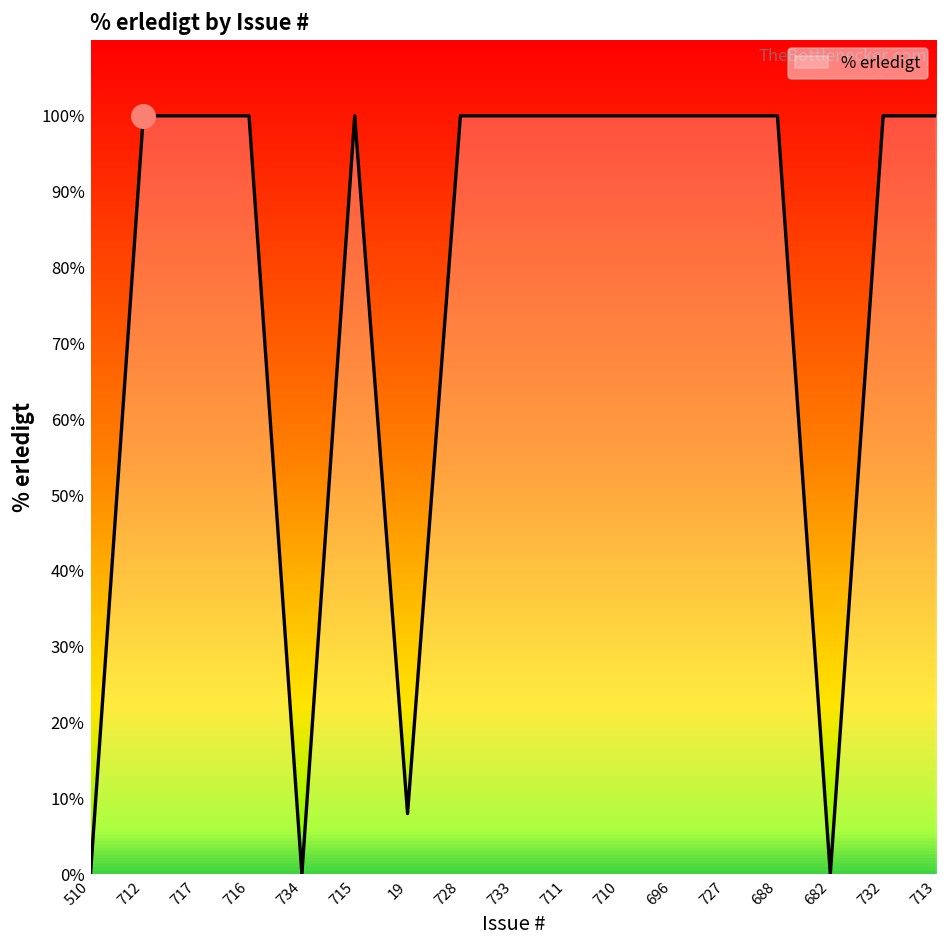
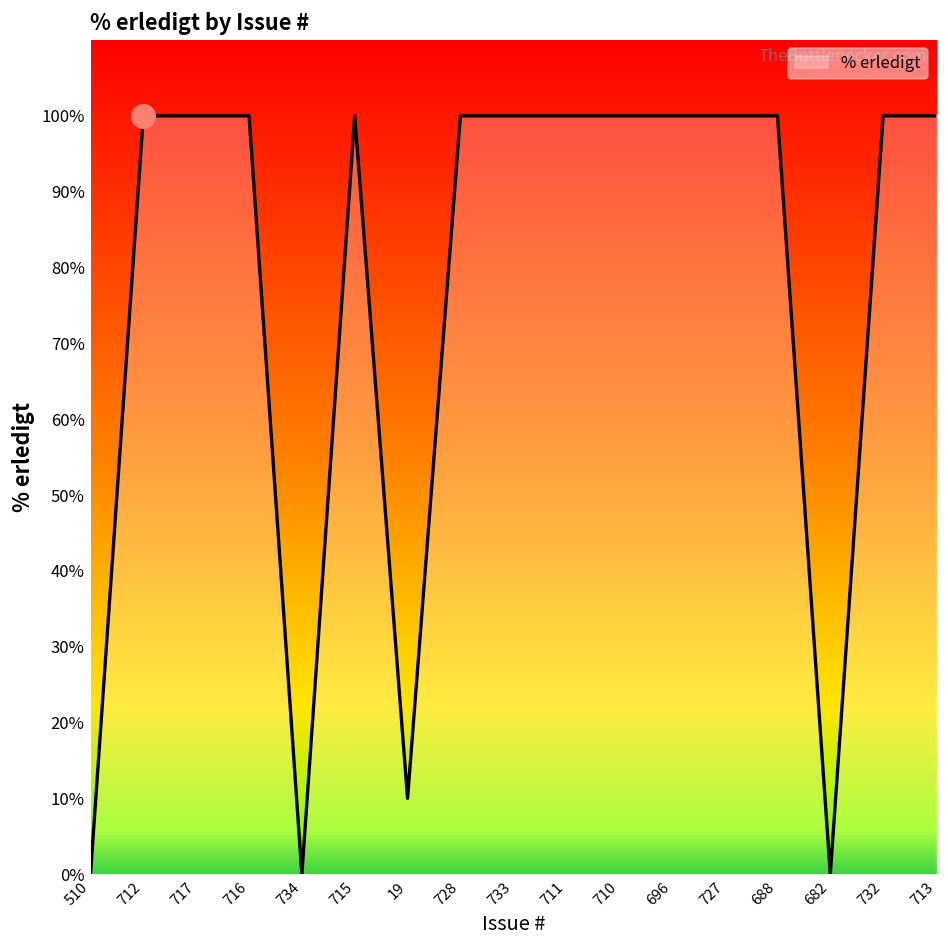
% erledigt, 19: 8% -> 10%
